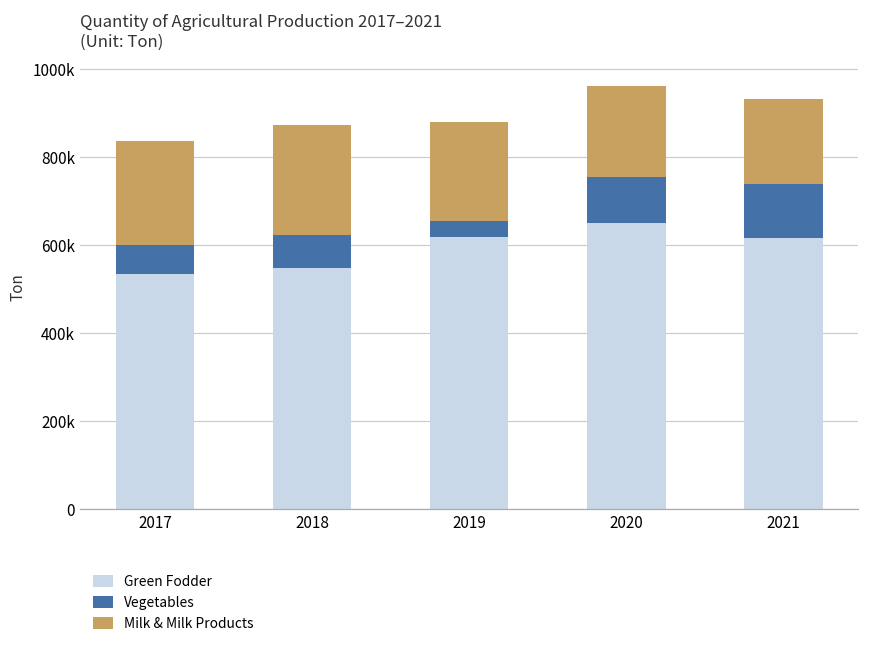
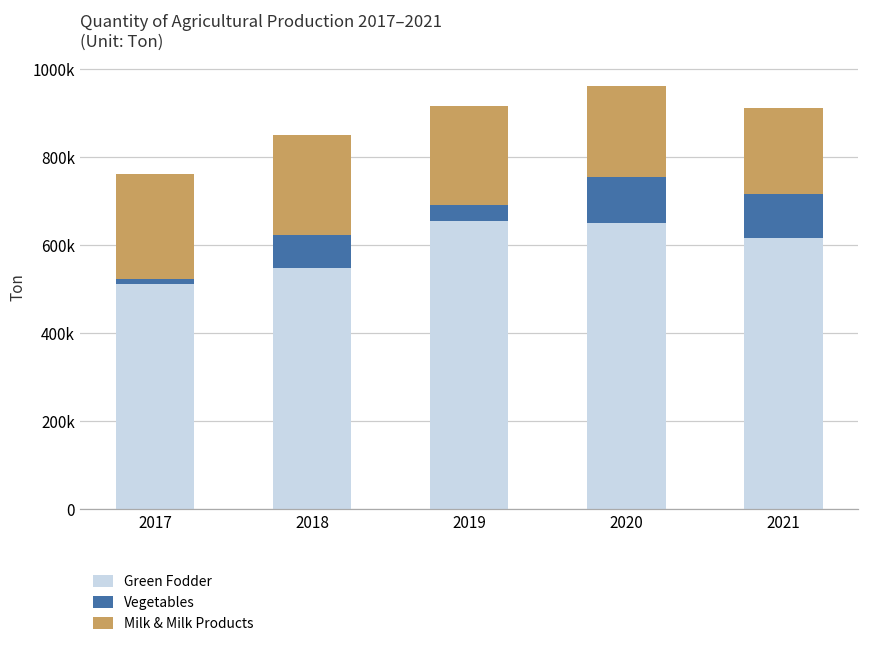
Green Fodder, 2017: 530000 -> 510000
Vegetables, 2017: 70000 -> 10000
Milk & Milk Products, 2018: 250000 -> 230000
Green Fodder, 2019: 620000 -> 660000
Vegetables, 2021: 120000 -> 100000
